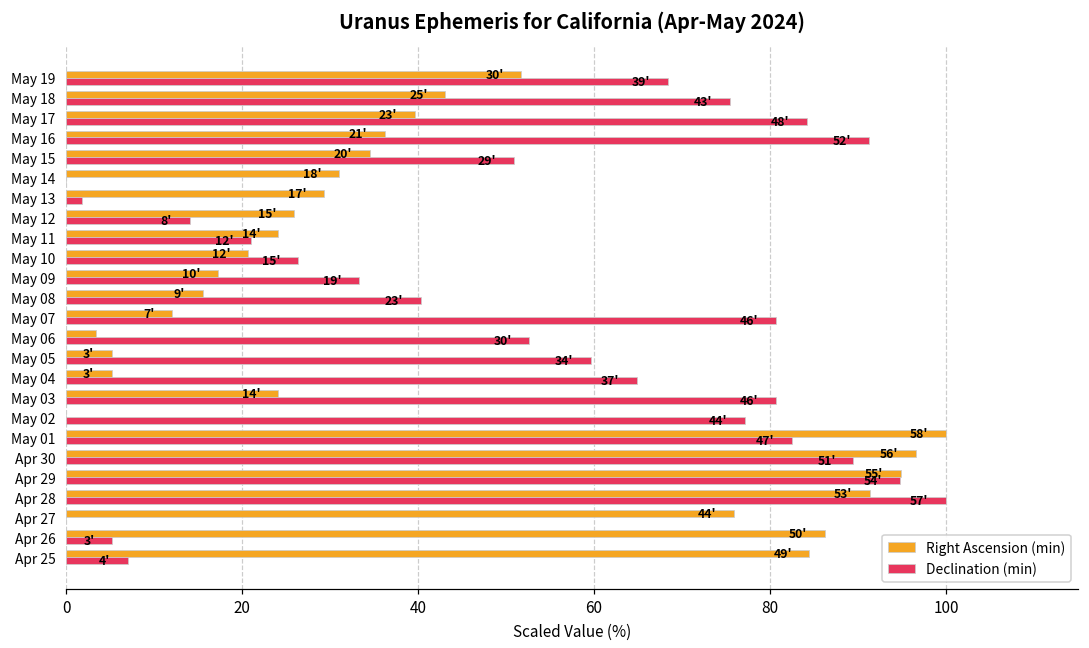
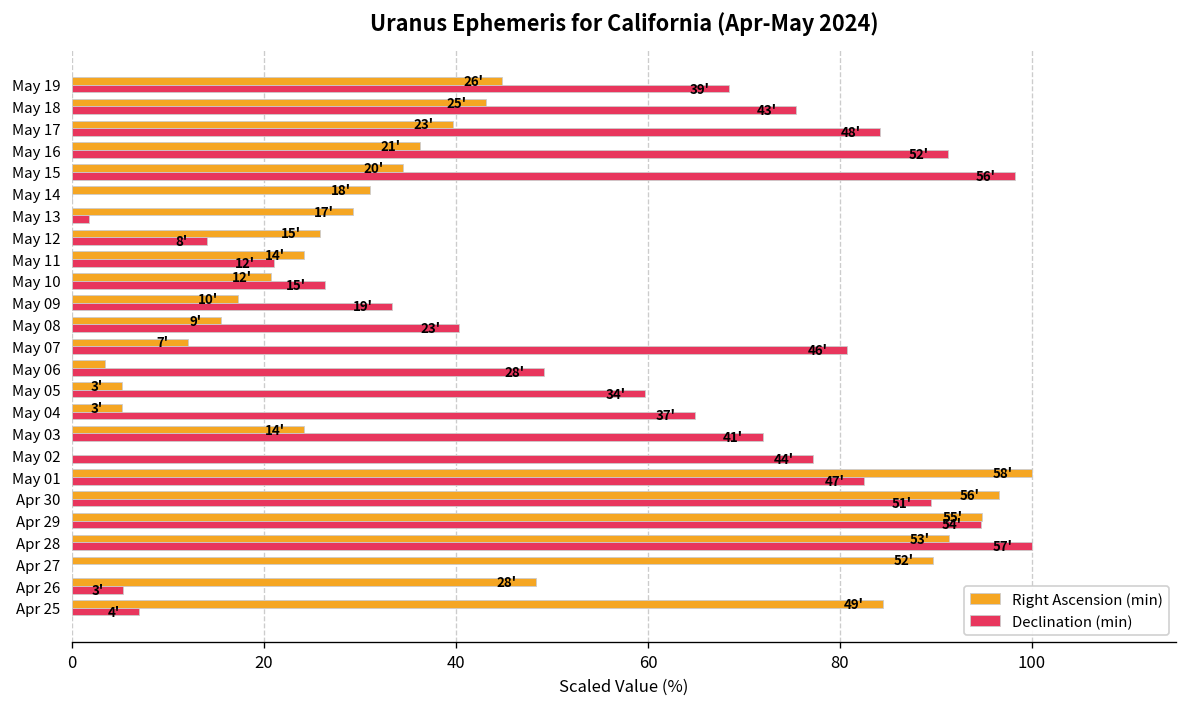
Right Ascension (min), May 19: 30' -> 26'
Declination (min), May 15: 29' -> 56'
Declination (min), May 06: 30' -> 28'
Declination (min), May 03: 46' -> 41'
Right Ascension (min), Apr 27: 44' -> 52'
Right Ascension (min), Apr 26: 50' -> 28'
